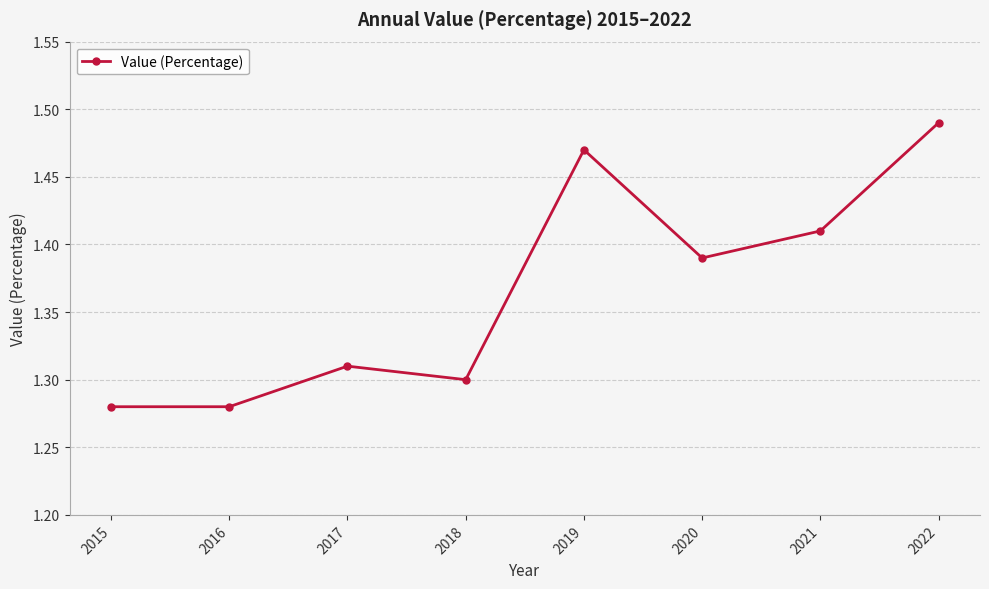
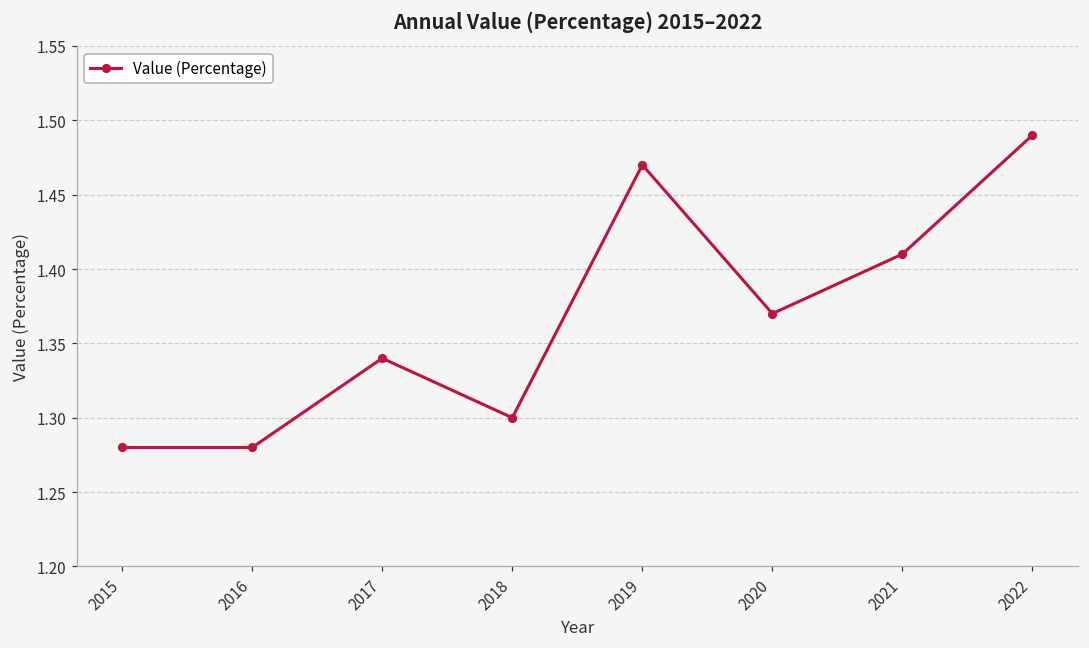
2017: 1.31 -> 1.34
2020: 1.39 -> 1.37
